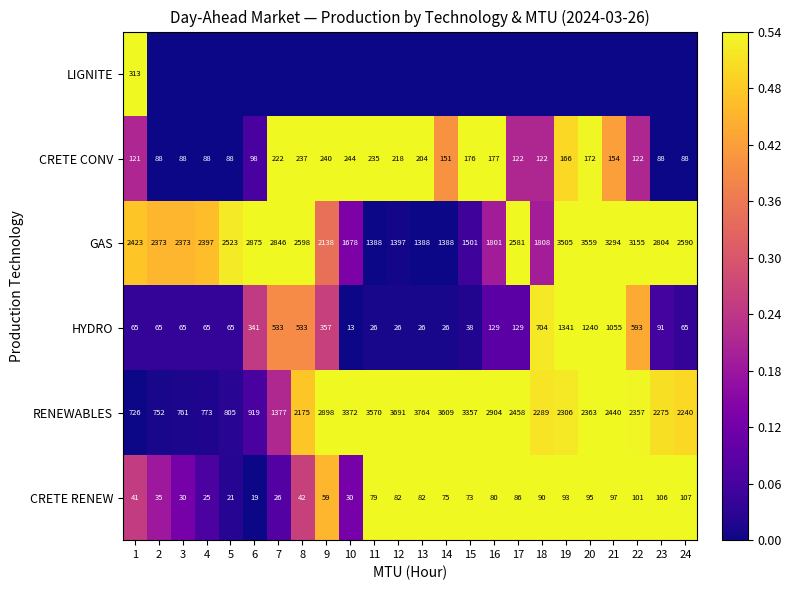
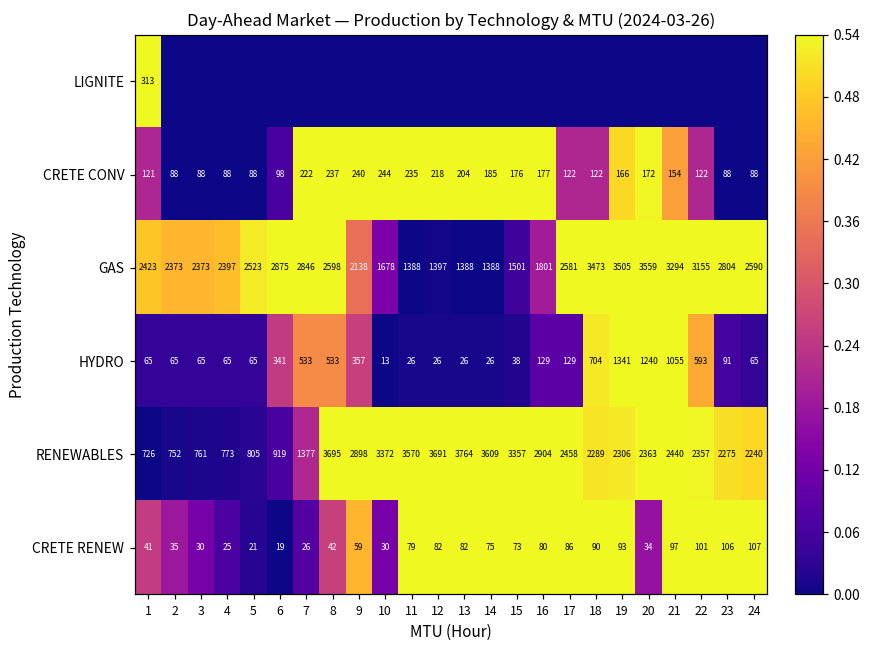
CRETE CONV, 14: 151 -> 185
GAS, 18: 1808 -> 3473
RENEWABLES, 8: 2175 -> 3695
CRETE RENEW, 20: 95 -> 34
